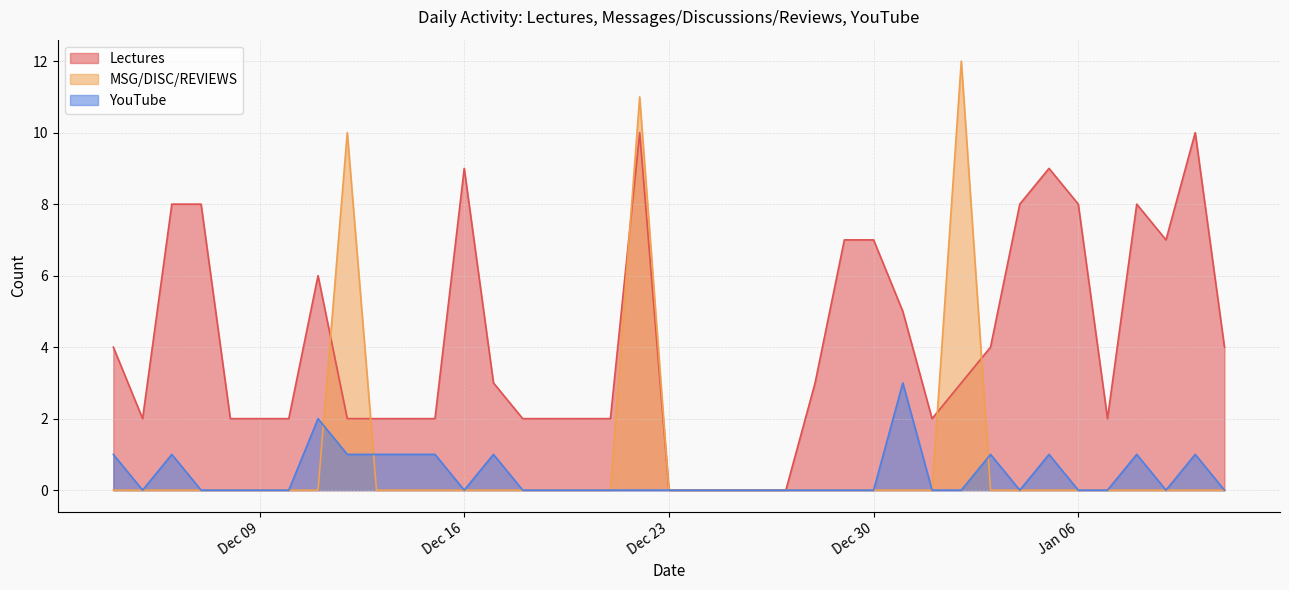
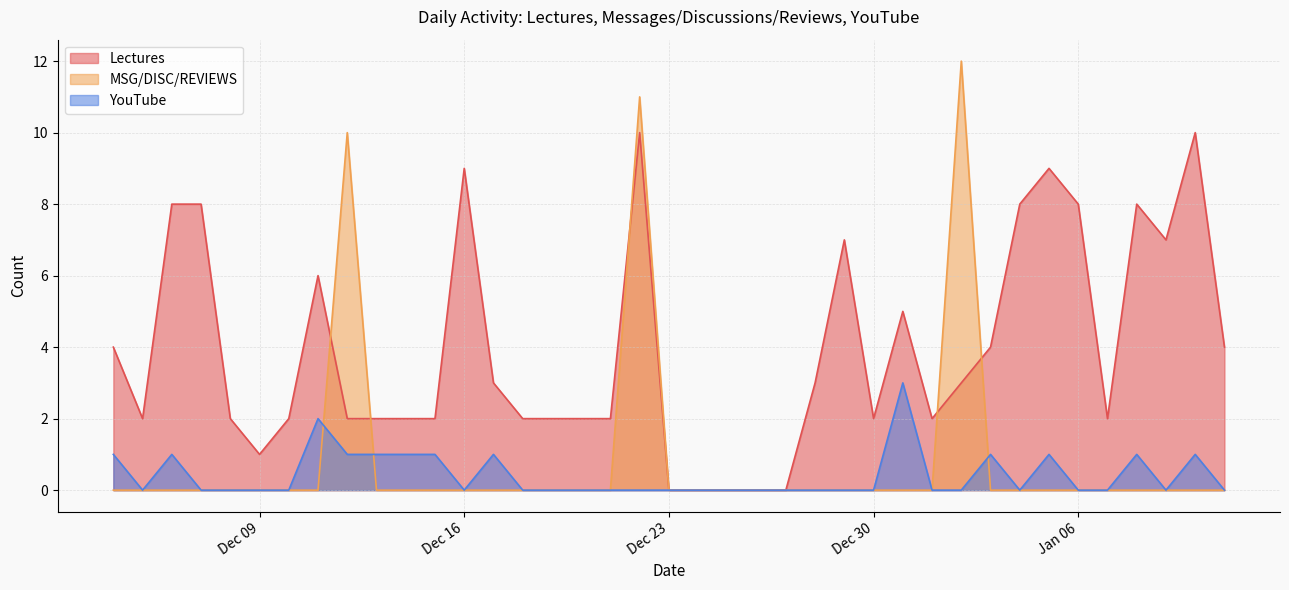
Lectures, Dec 09: 2 -> 1
Lectures, Dec 30: 7 -> 2
